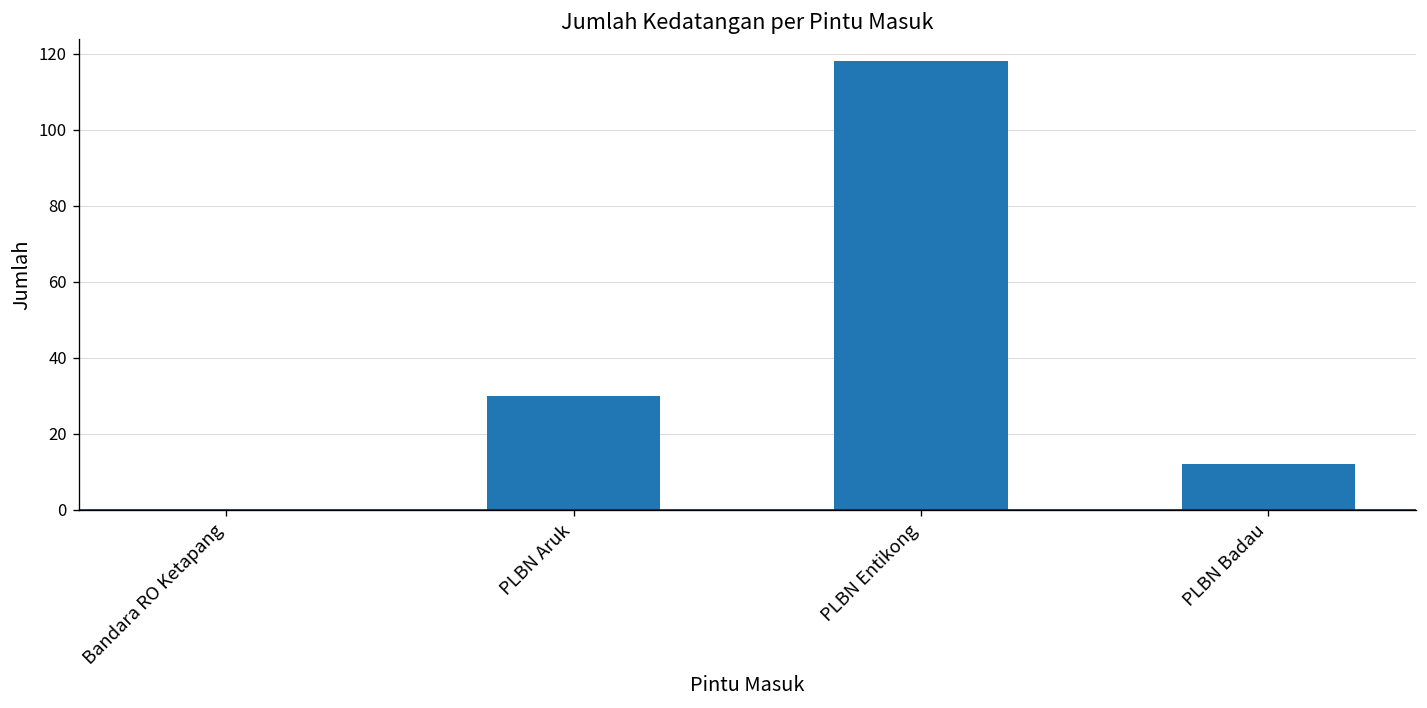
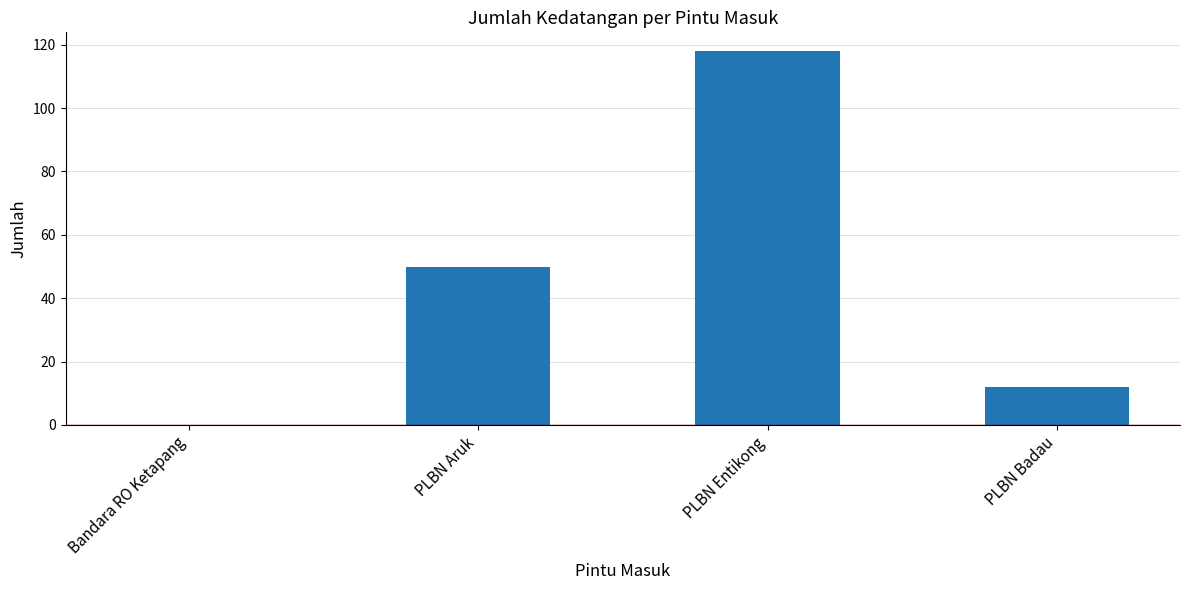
PLBN Aruk: 30 -> 50
